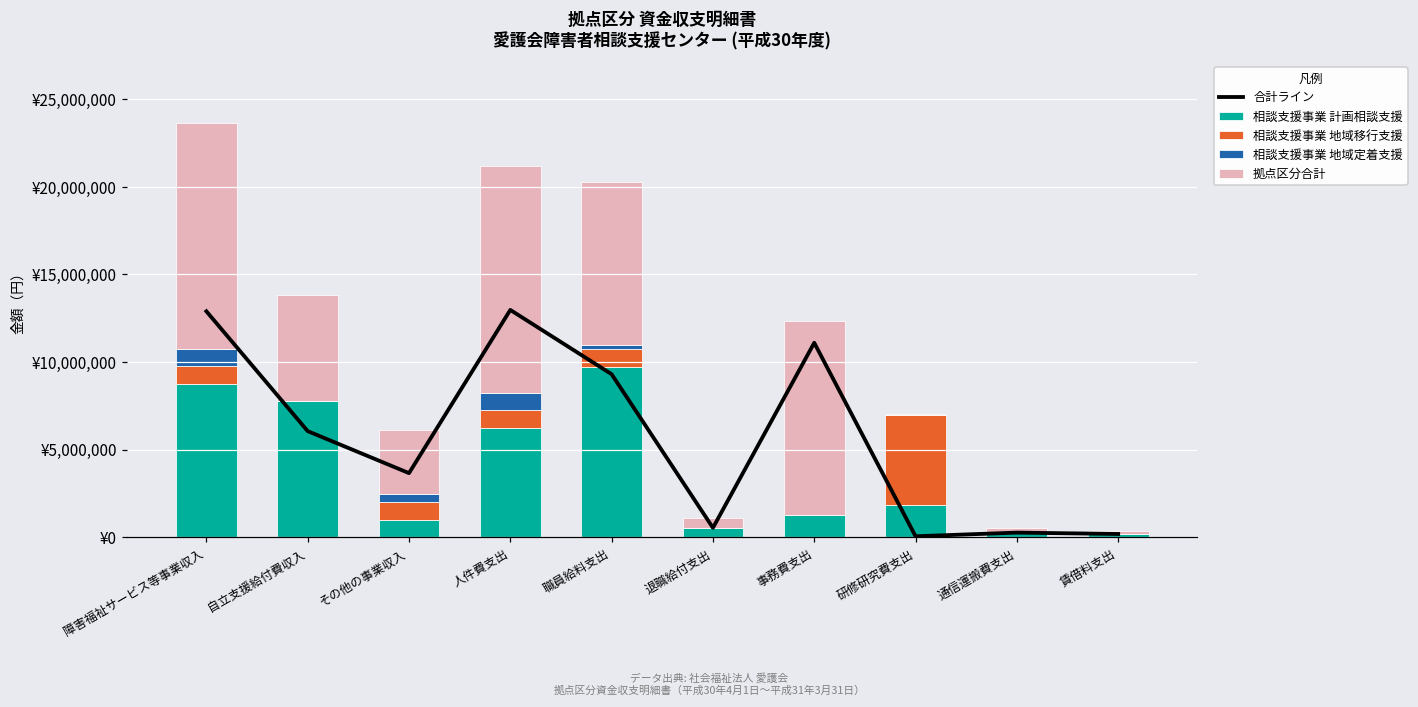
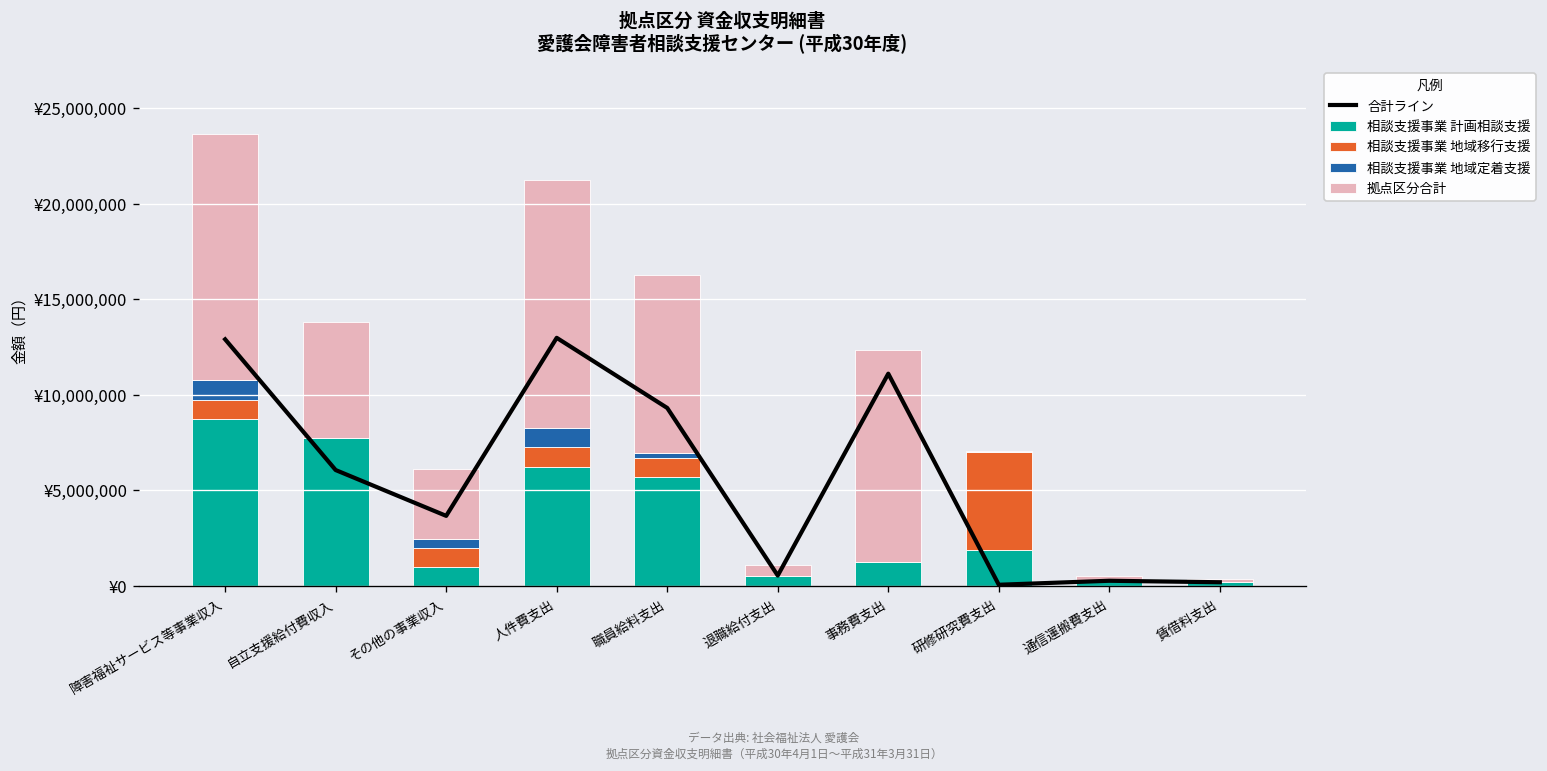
相談支援事業 計画相談支援, 職員給料支出: ¥9,700,000 -> ¥5,700,000
